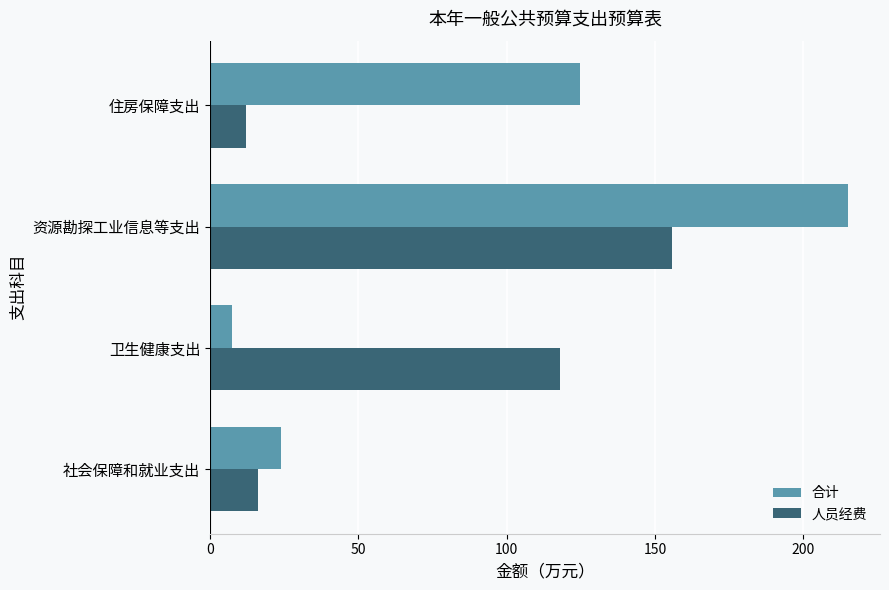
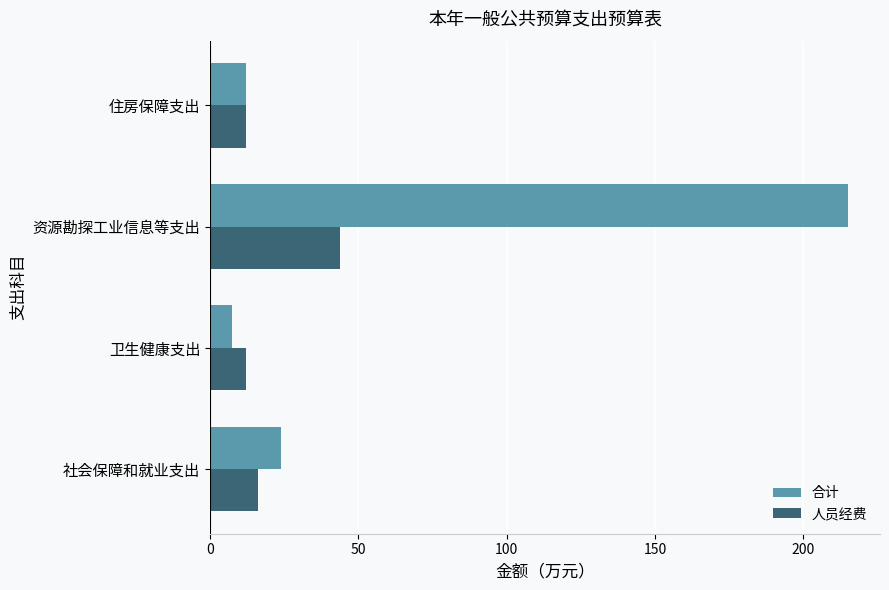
合计, 住房保障支出: 125 -> 12
人员经费, 资源勘探工业信息等支出: 156 -> 44
人员经费, 卫生健康支出: 118 -> 12
